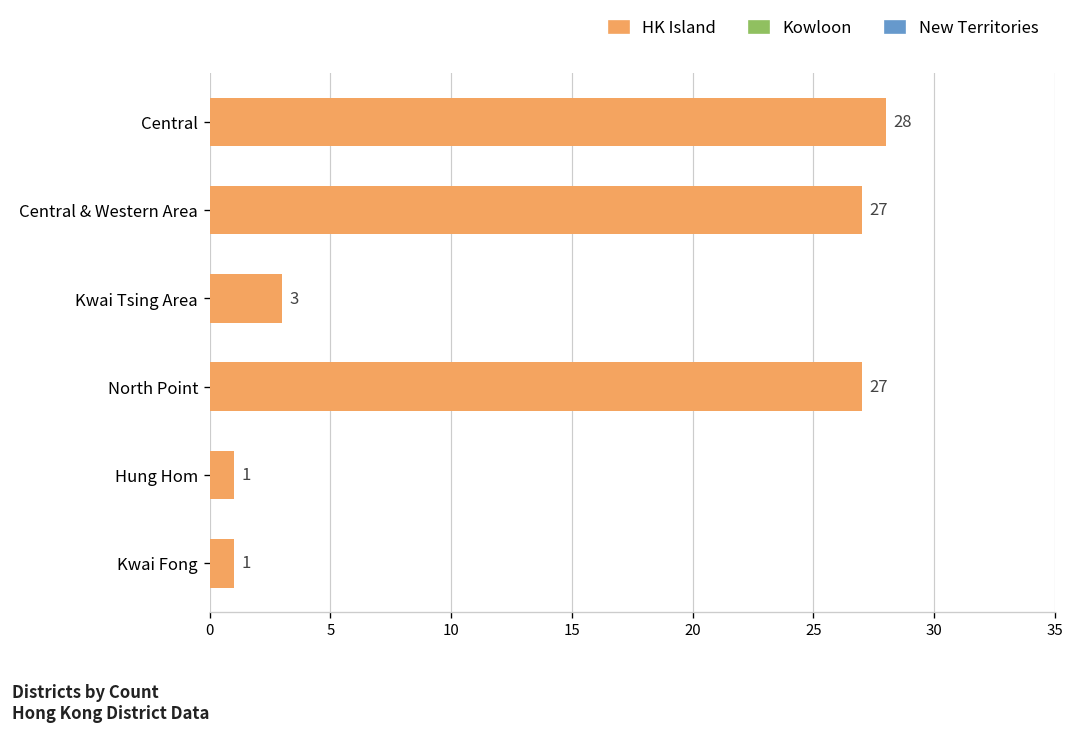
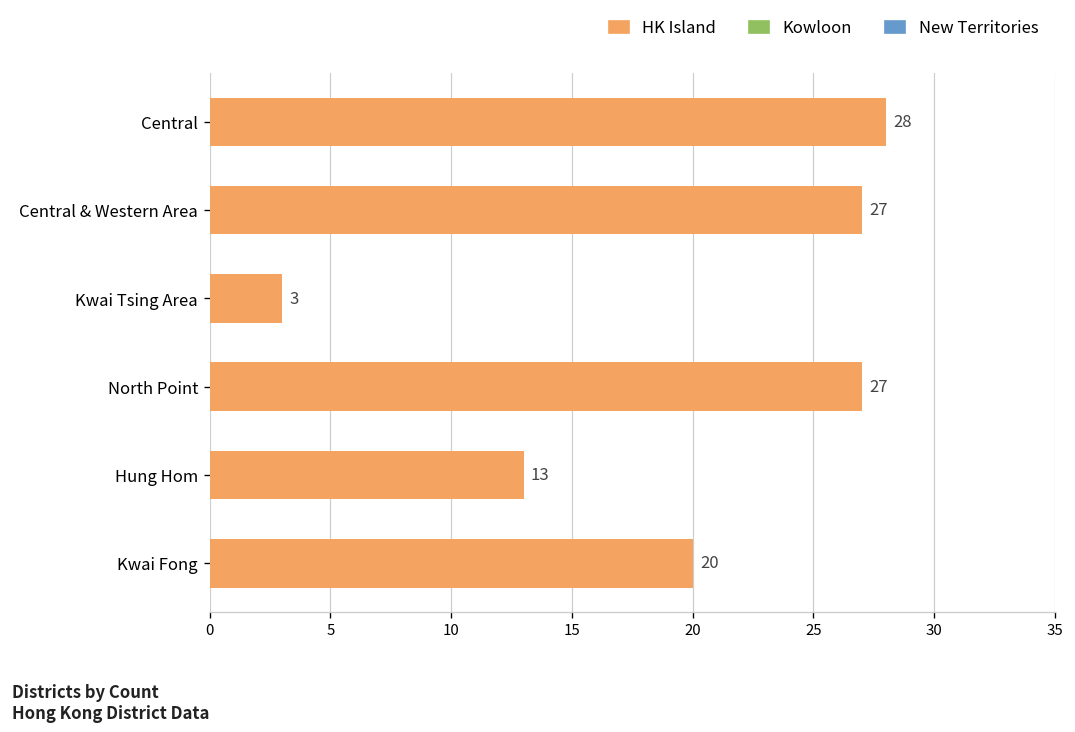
Hung Hom: 1 -> 13
Kwai Fong: 1 -> 20
